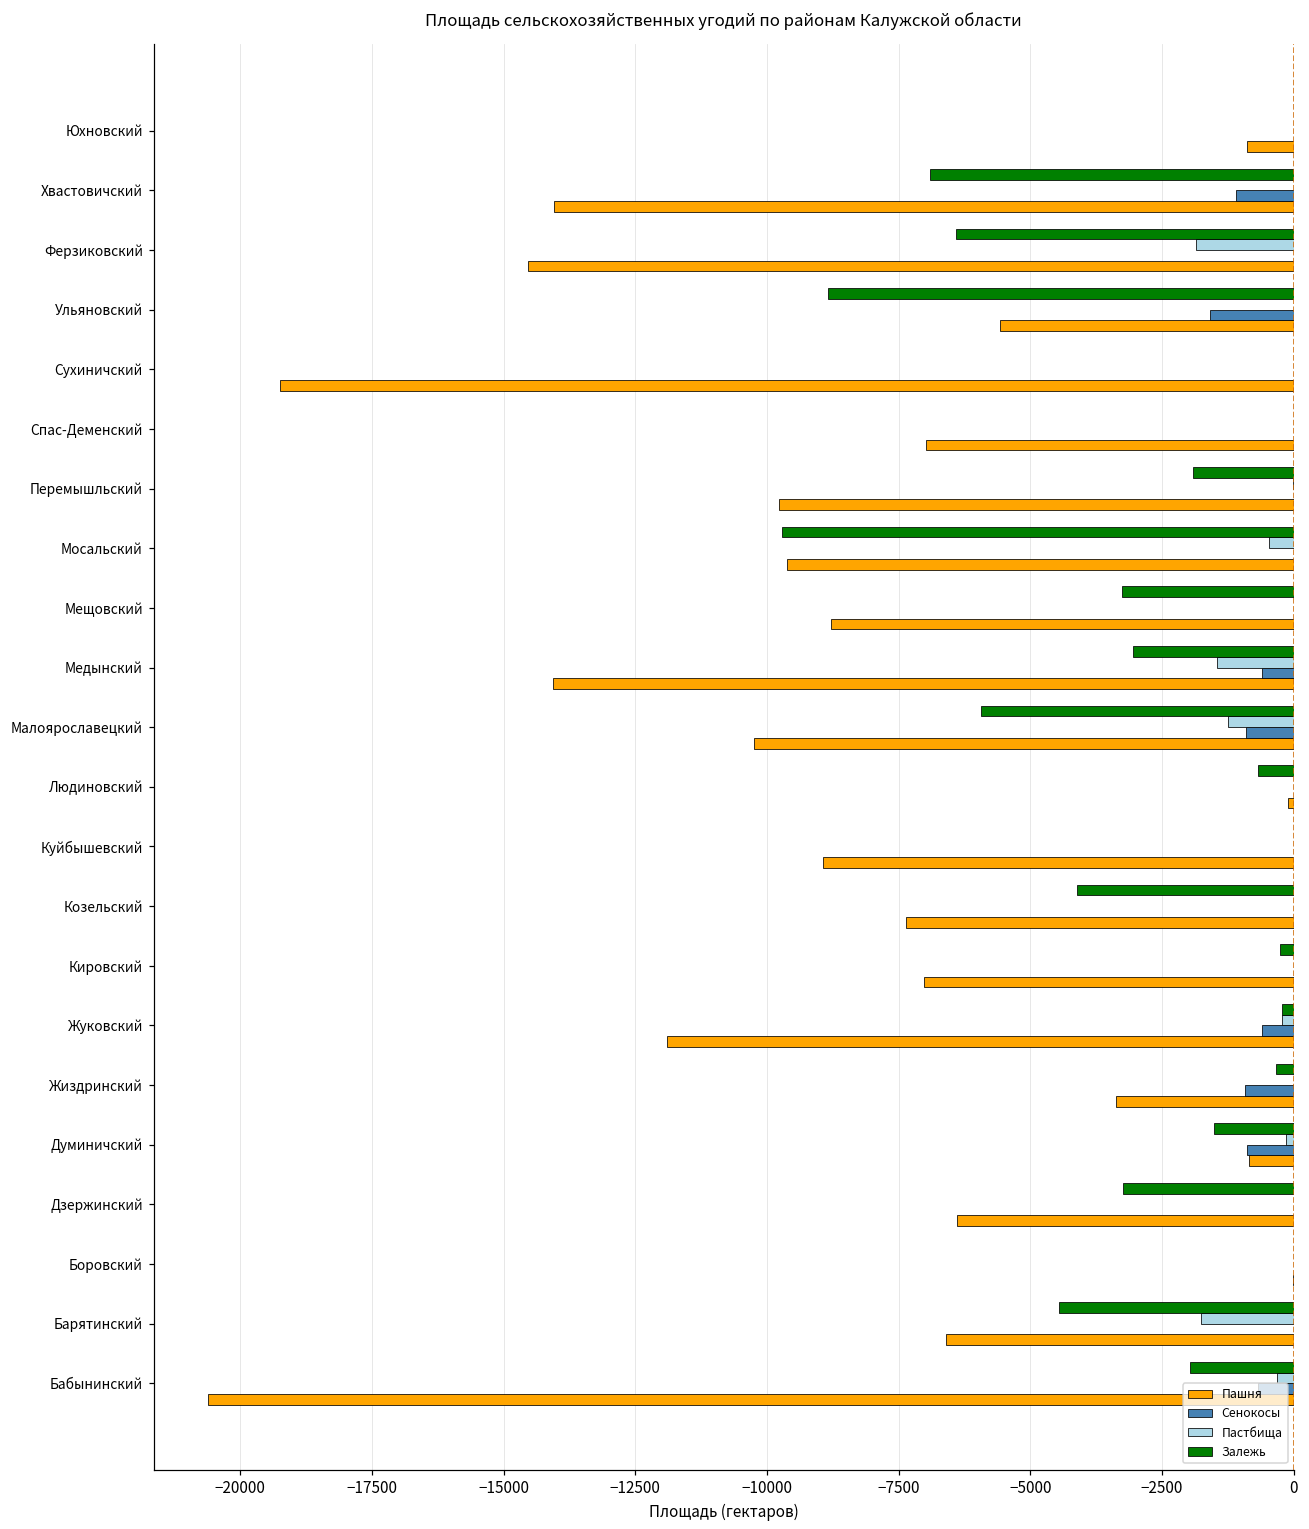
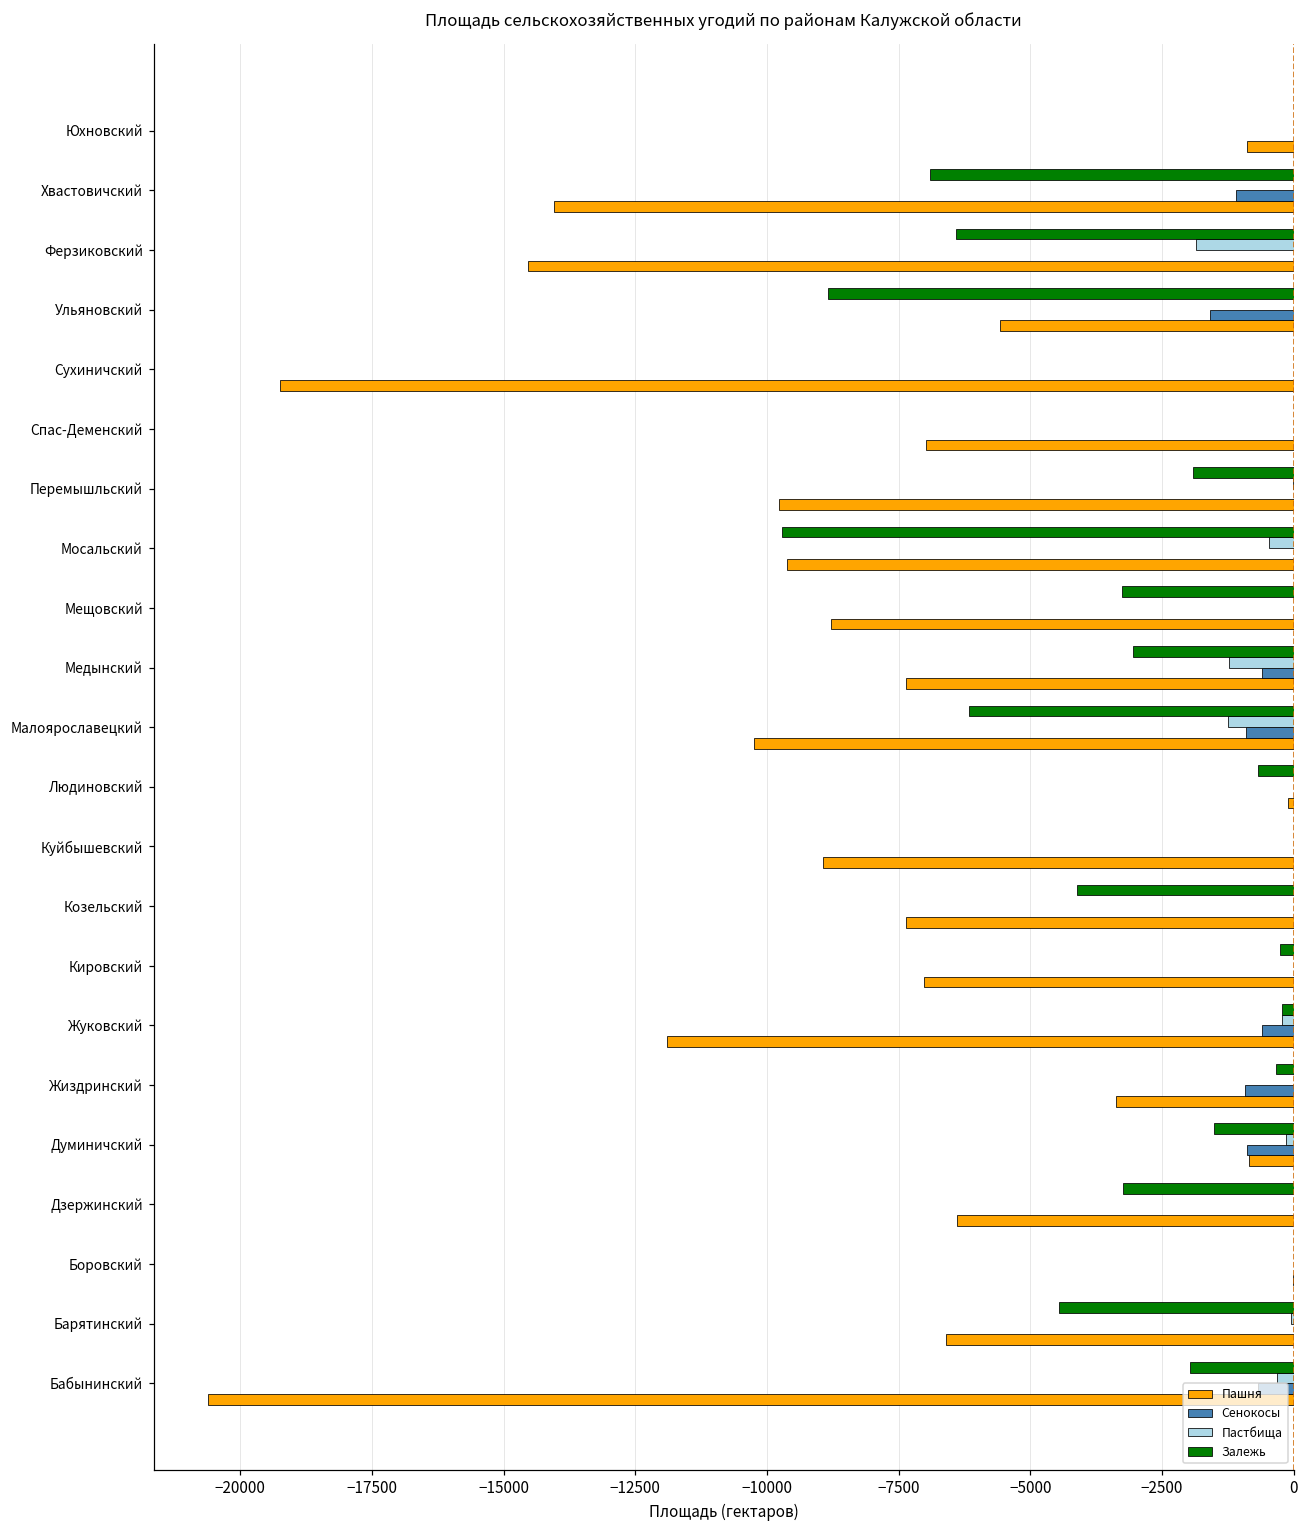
Пастбища, Медынский: -1500 -> -1200
Пашня, Медынский: -14100 -> -7400
Залежь, Малоярославецкий: -5900 -> -6200
Пастбища, Барятинский: -1800 -> -100
